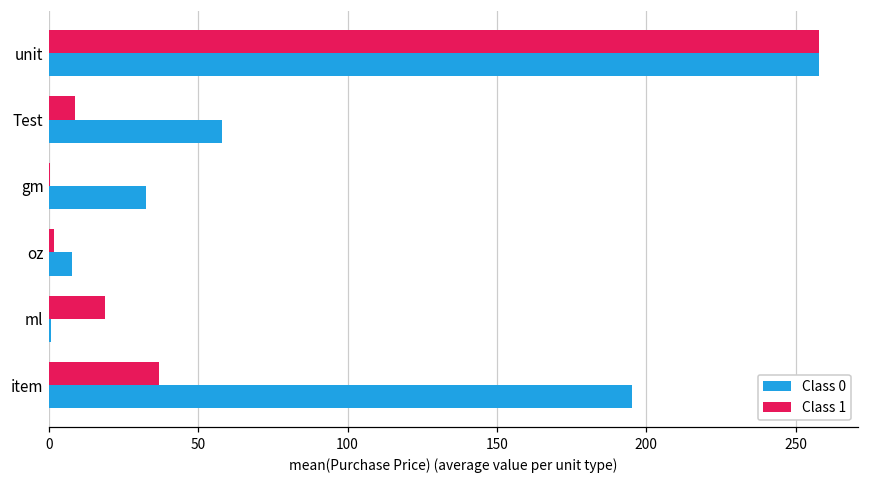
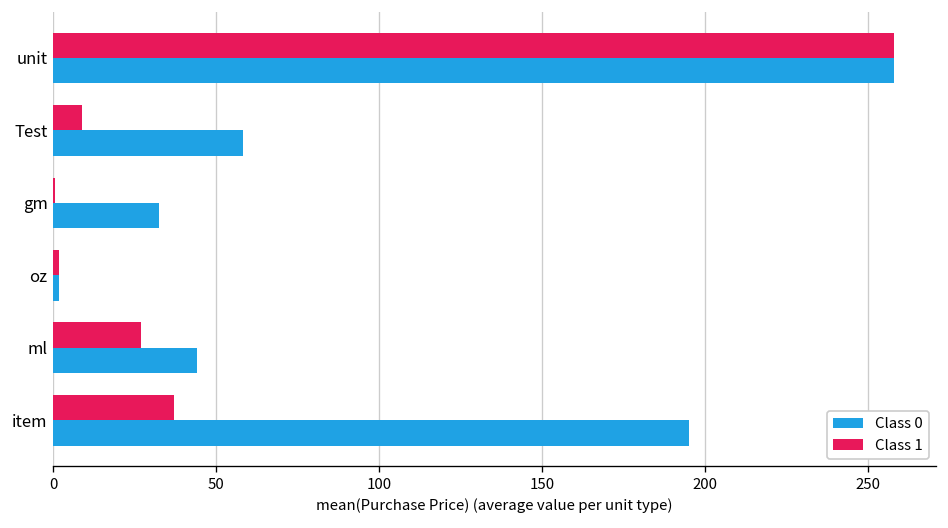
Class 0, oz: 8 -> 2
Class 1, ml: 19 -> 27
Class 0, ml: 1 -> 44
